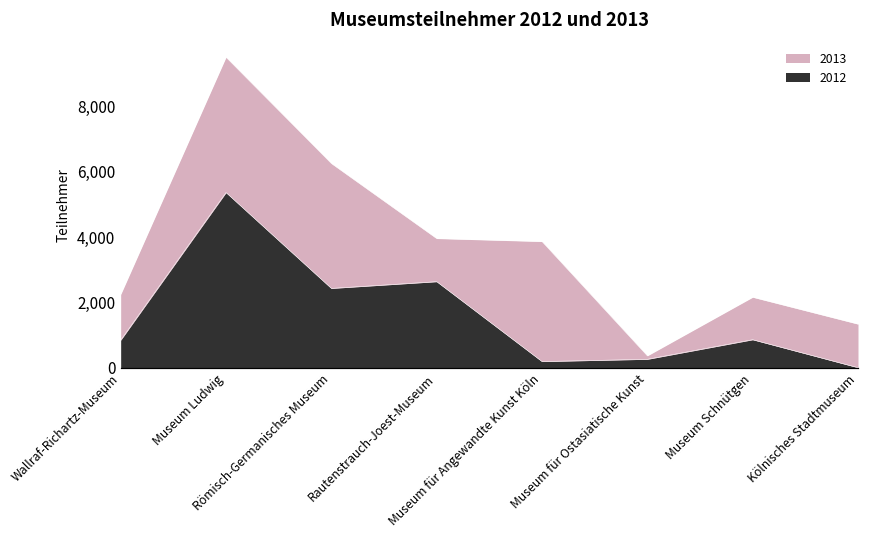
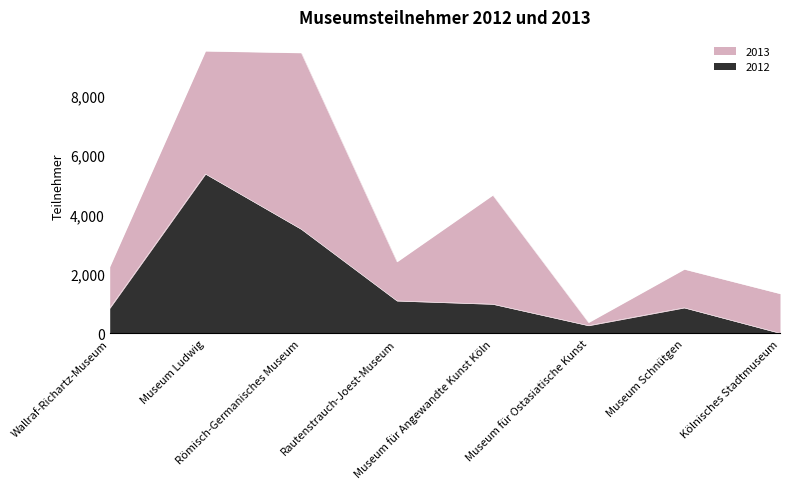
2012, Römisch-Germanisches Museum: 2,400 -> 3,500
2013, Römisch-Germanisches Museum: 3,800 -> 5,900
2012, Rautenstrauch-Joest-Museum: 2,600 -> 1,100
2012, Museum für Angewandte Kunst Köln: 200 -> 1,000
